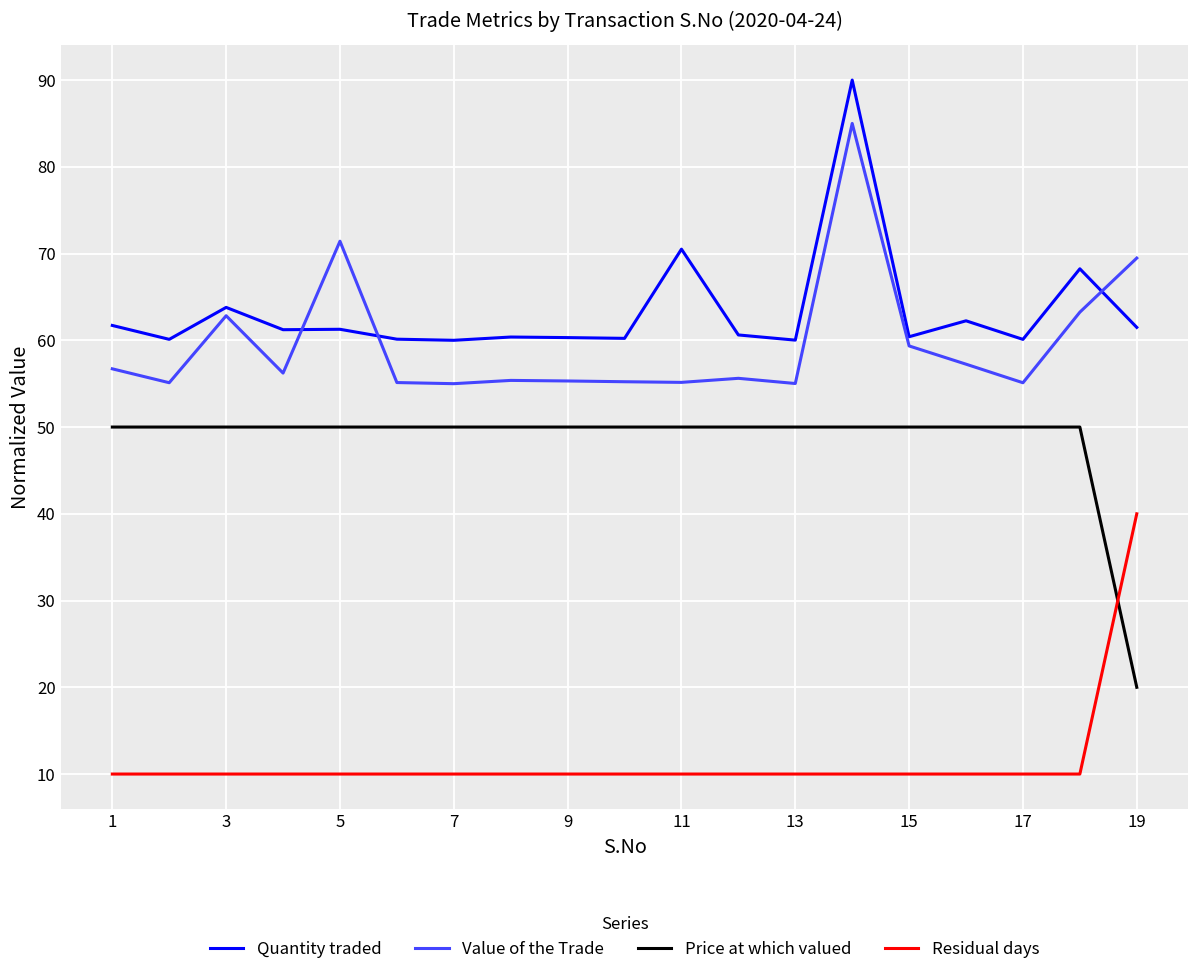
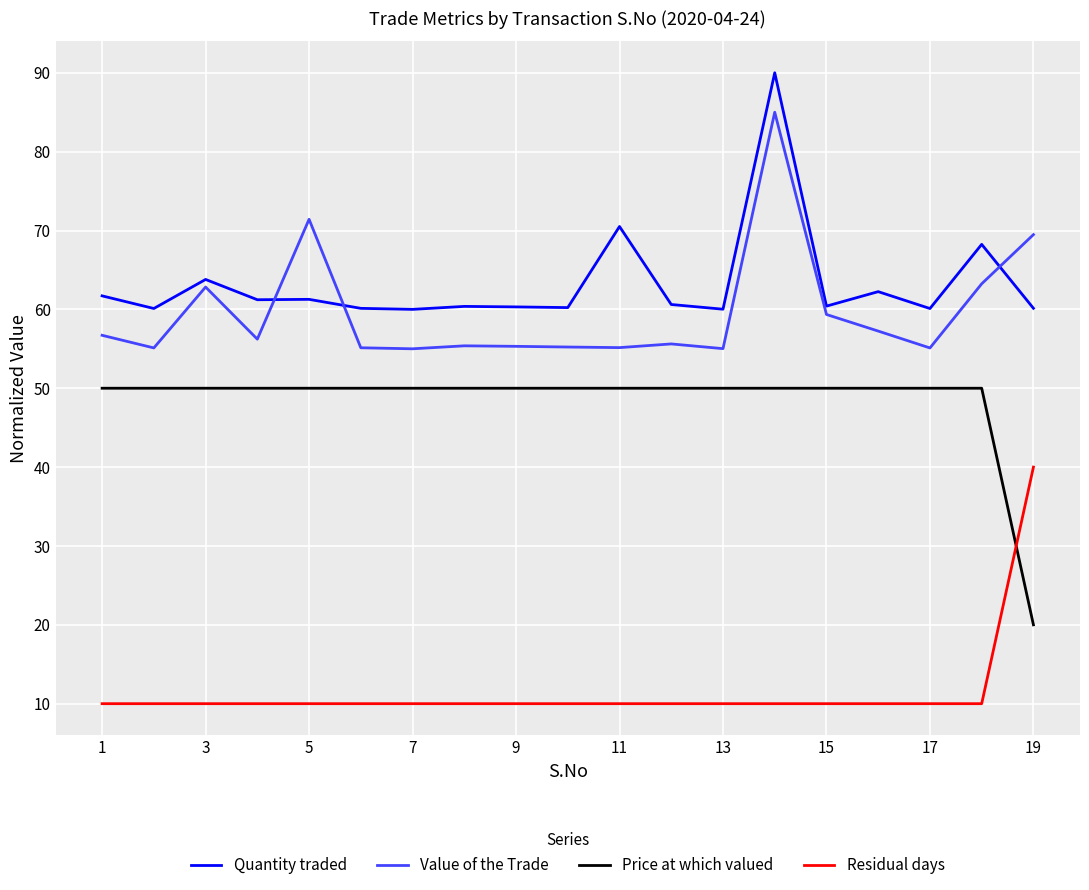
Quantity traded, 19: 61 -> 60
